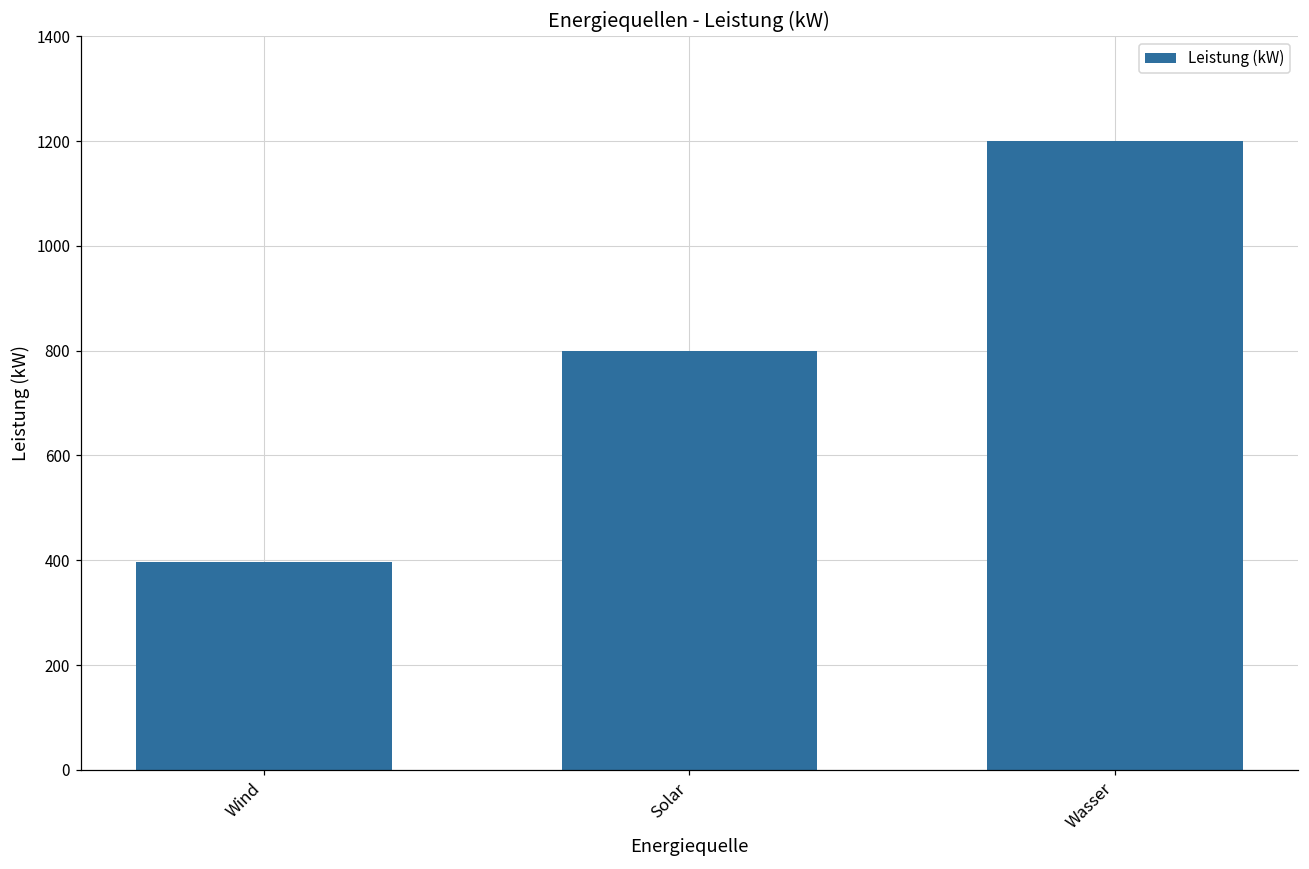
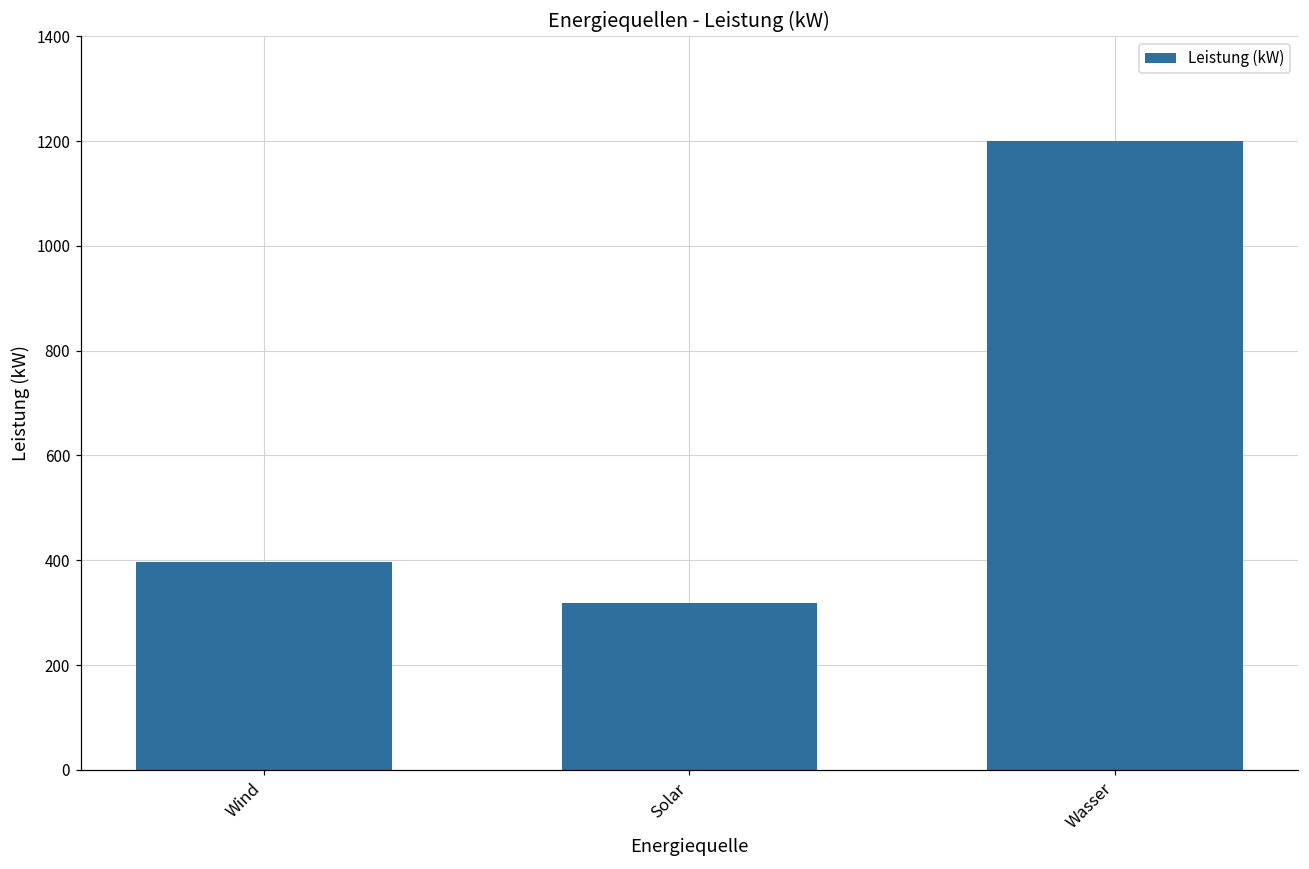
Solar: 800 -> 320
